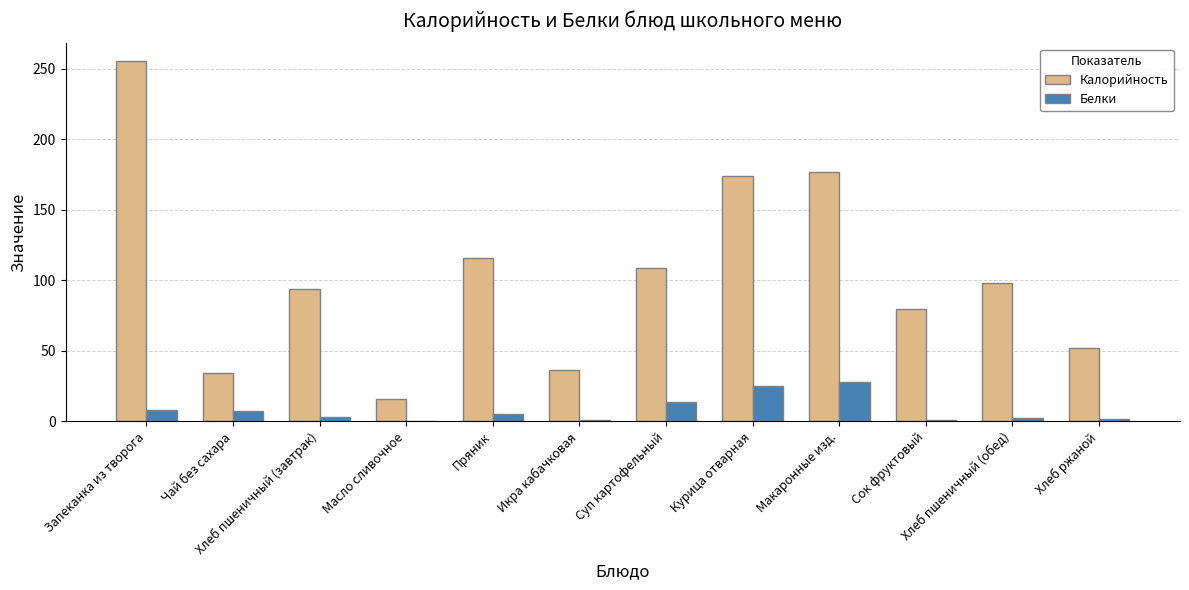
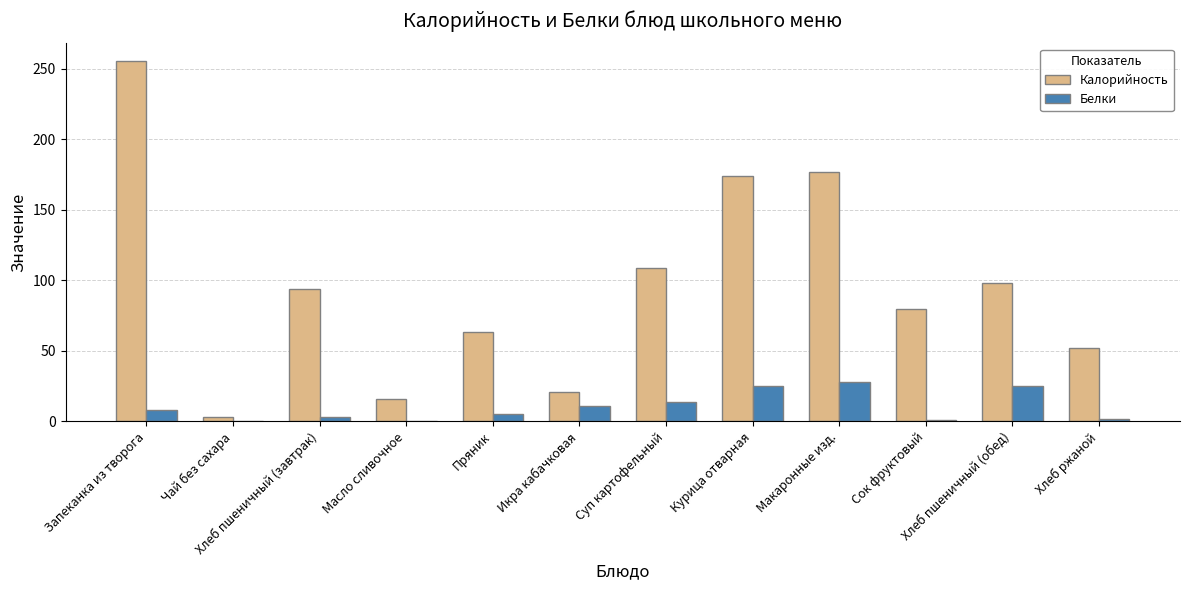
Калорийность, Чай без сахара: 34 -> 3
Белки, Чай без сахара: 7 -> 0
Калорийность, Пряник: 116 -> 63
Калорийность, Икра кабачковая: 37 -> 21
Белки, Икра кабачковая: 1 -> 11
Белки, Хлеб пшеничный (обед): 2 -> 25
